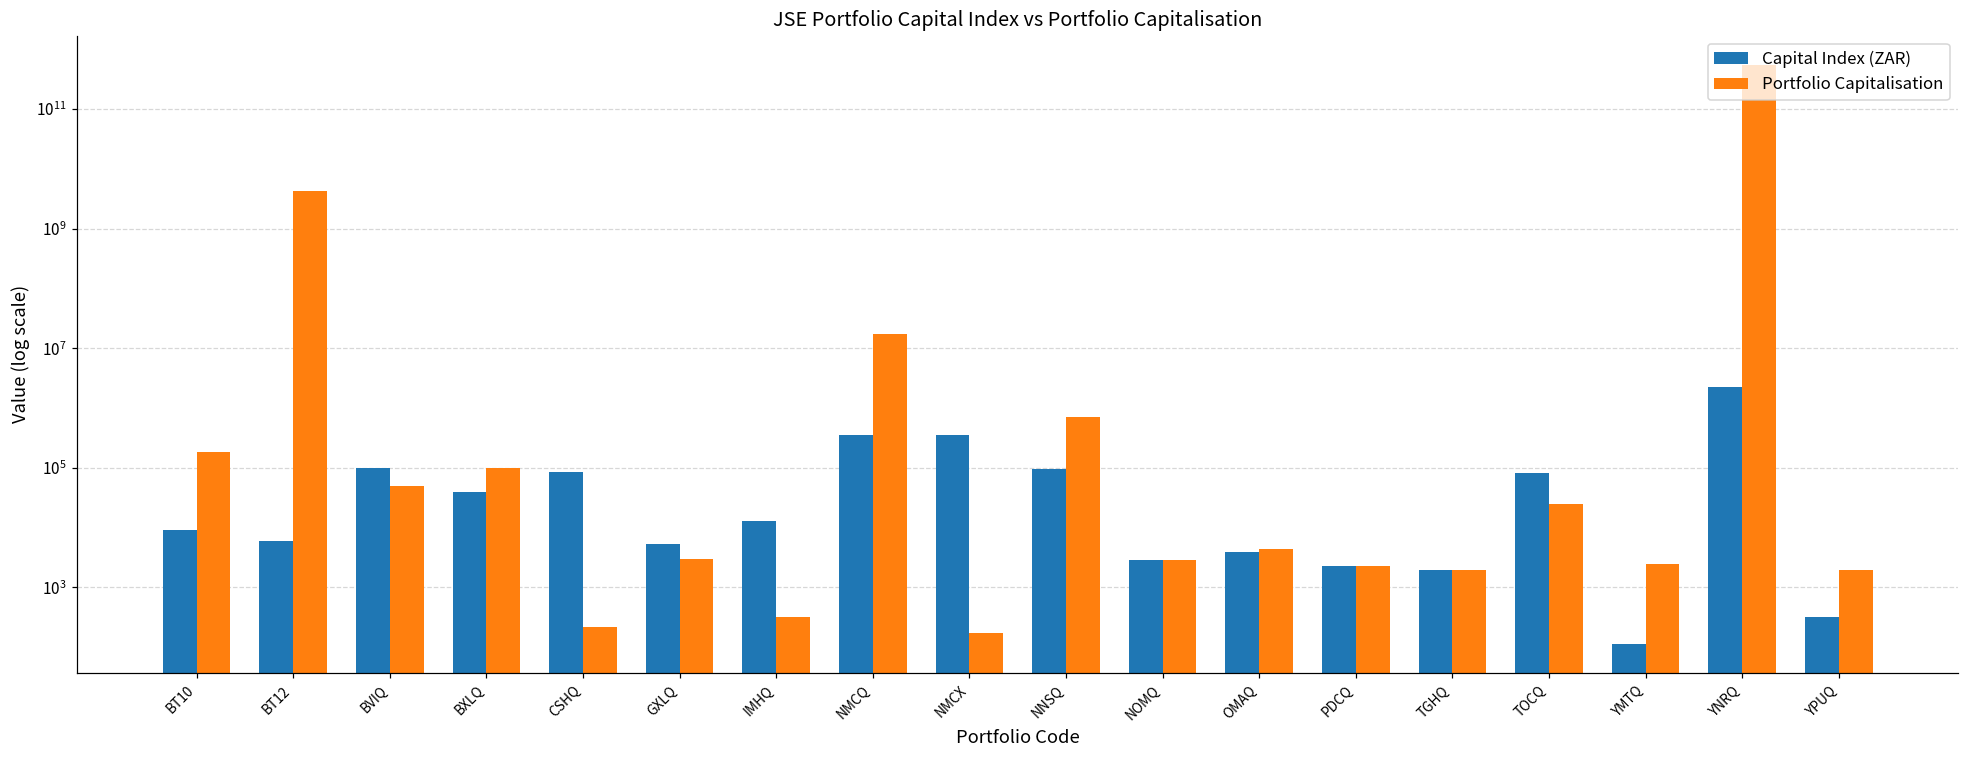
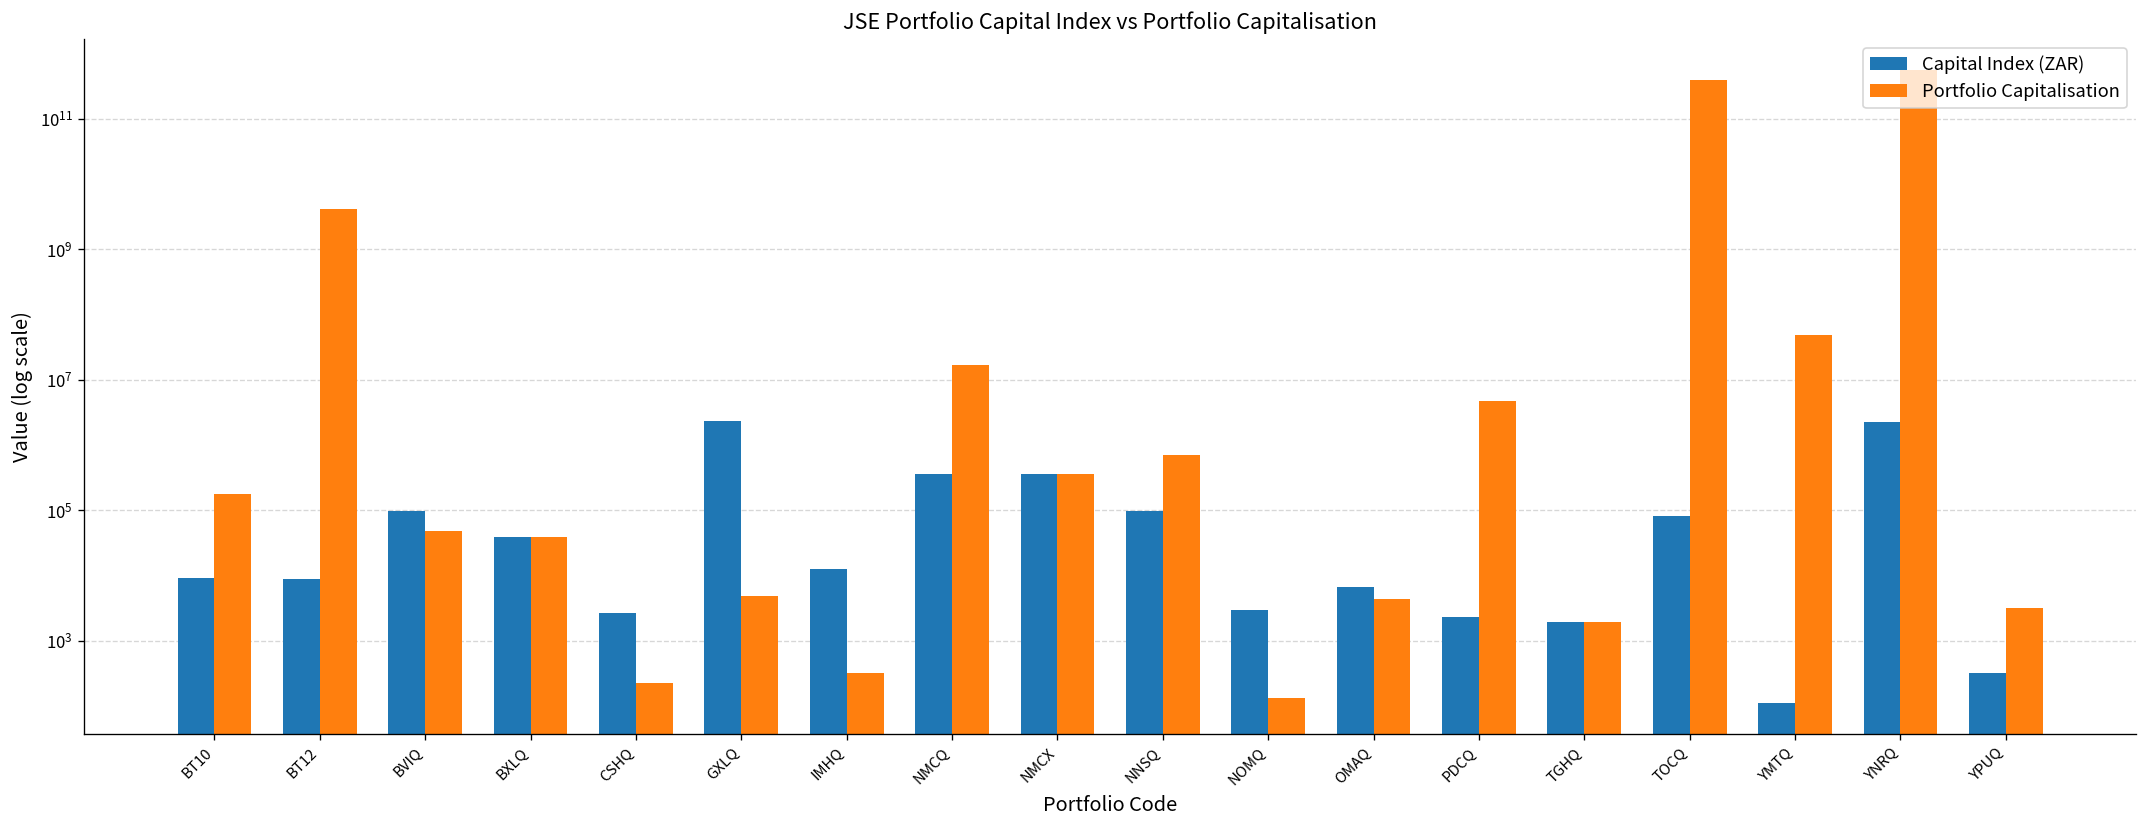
Capital Index (ZAR), BT12: 6000 -> 9000
Portfolio Capitalisation, BXLQ: 100000 -> 40000
Capital Index (ZAR), CSHQ: 90000 -> 3000
Capital Index (ZAR), GXLQ: 5000 -> 2000000
Portfolio Capitalisation, GXLQ: 3000 -> 5000
Portfolio Capitalisation, NMCX: 180 -> 400000
Portfolio Capitalisation, NOMQ: 3000 -> 130
Capital Index (ZAR), OMAQ: 4000 -> 7000
Portfolio Capitalisation, PDCQ: 2300 -> 5000000
Portfolio Capitalisation, TOCQ: 20000 -> 400000000000
Portfolio Capitalisation, YMTQ: 2000 -> 50000000
Portfolio Capitalisation, YPUQ: 2000 -> 3000
